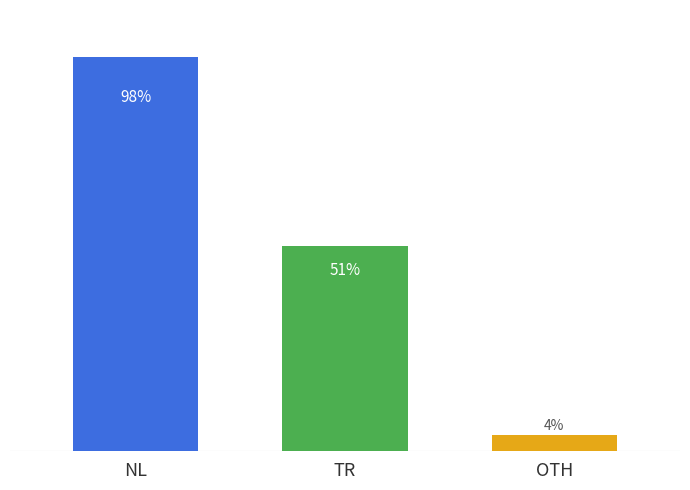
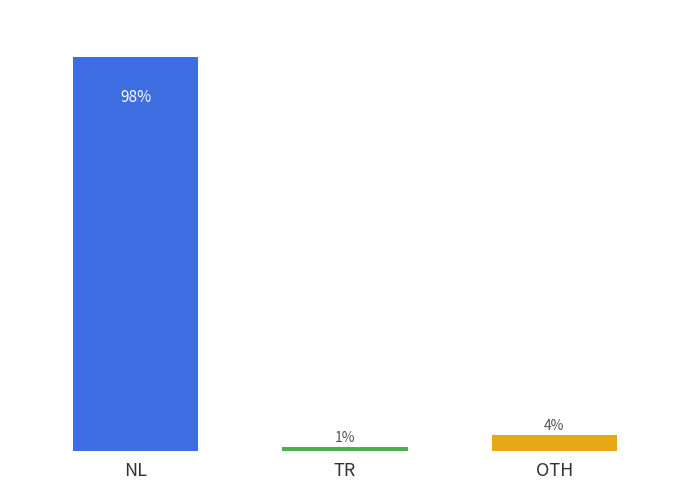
TR: 51% -> 1%
